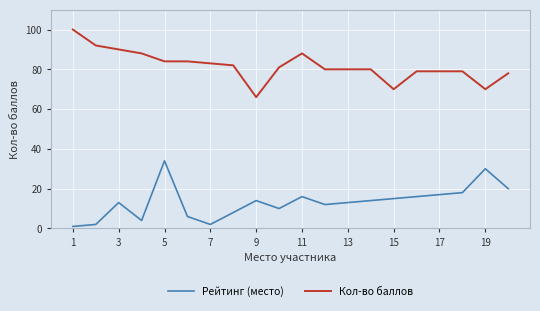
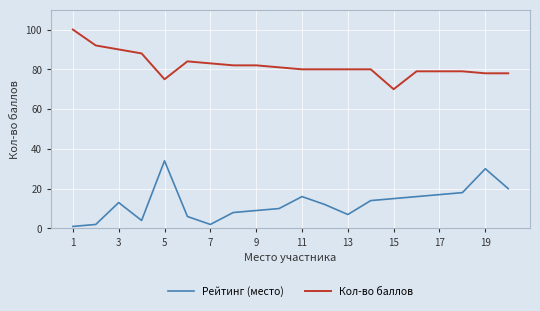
Кол-во баллов, 5: 84 -> 75
Рейтинг (место), 9: 14 -> 9
Кол-во баллов, 9: 66 -> 82
Кол-во баллов, 11: 88 -> 80
Рейтинг (место), 13: 13 -> 7
Кол-во баллов, 19: 70 -> 78
